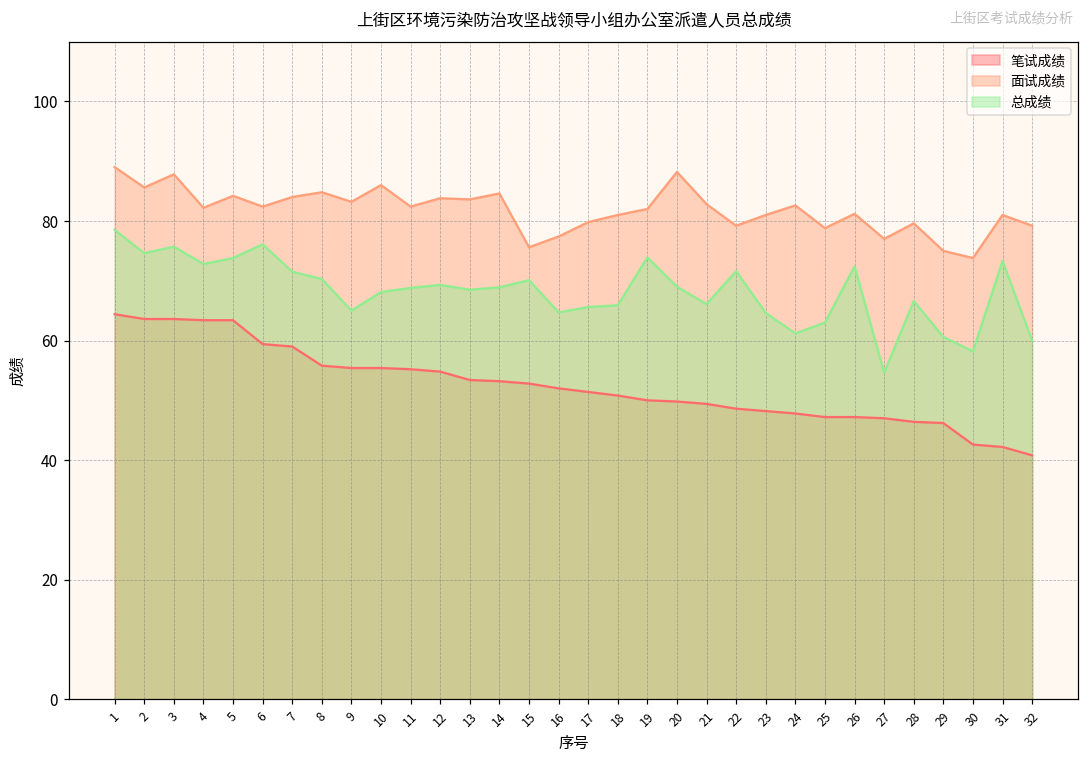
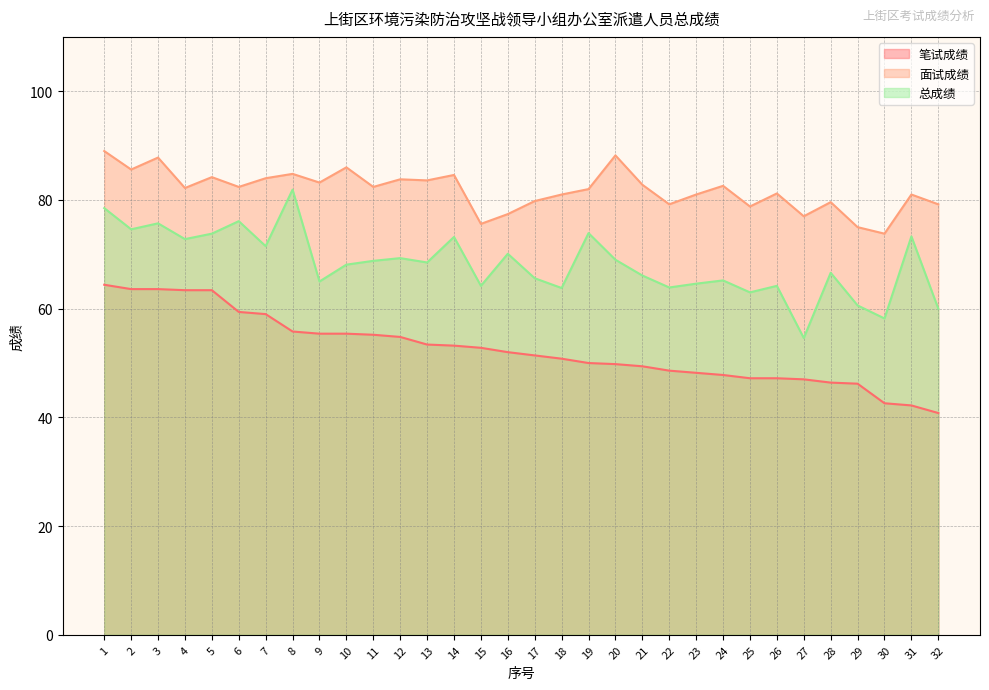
总成绩, 8: 70 -> 82
总成绩, 14: 69 -> 73
总成绩, 15: 70 -> 64
总成绩, 16: 65 -> 70
总成绩, 18: 66 -> 64
总成绩, 22: 72 -> 64
总成绩, 24: 61 -> 65
总成绩, 26: 72 -> 64
